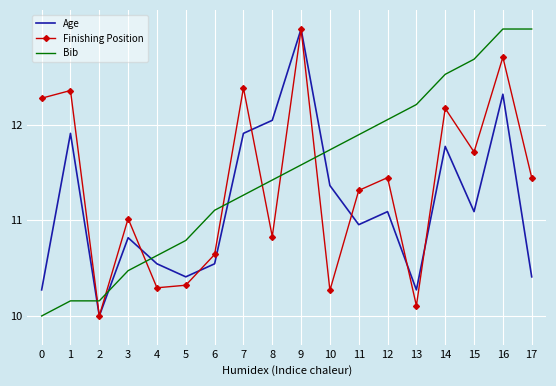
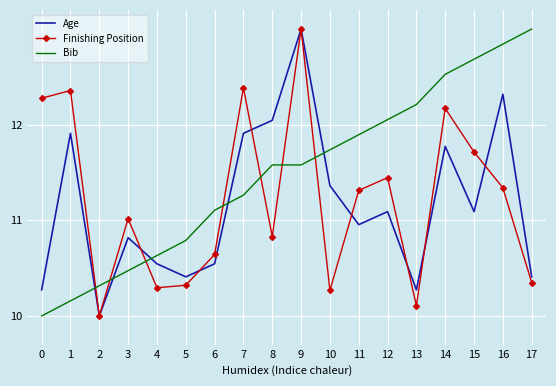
Bib, 2: 10.2 -> 10.3
Bib, 8: 11.4 -> 11.6
Finishing Position, 16: 12.7 -> 11.3
Bib, 16: 13.0 -> 12.8
Finishing Position, 17: 11.4 -> 10.3
